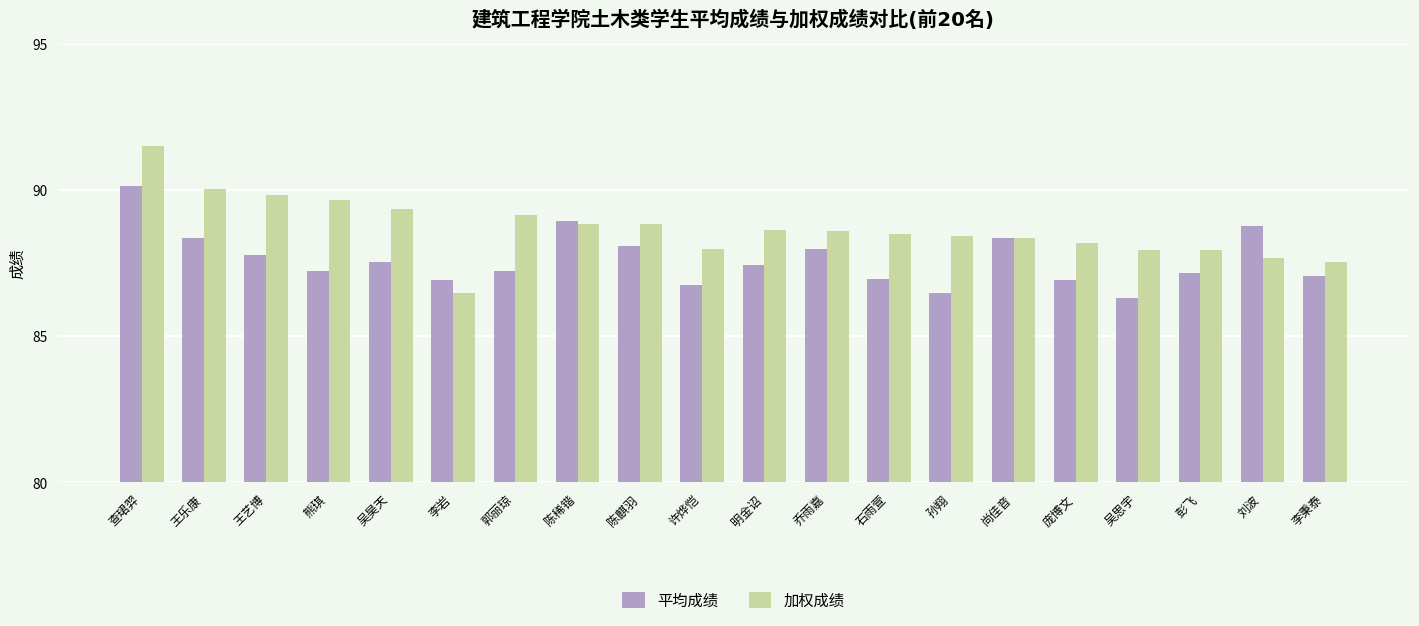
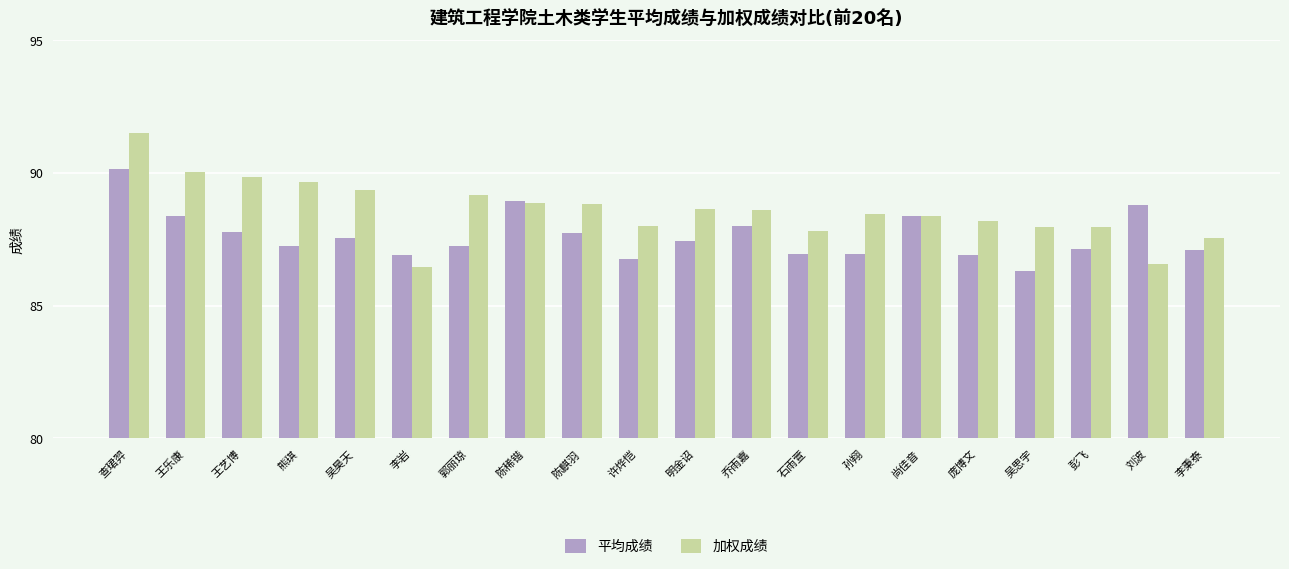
平均成绩, 陈麒羽: 88.1 -> 87.7
加权成绩, 石雨萱: 88.5 -> 87.8
平均成绩, 孙翔: 86.5 -> 86.9
加权成绩, 刘波: 87.7 -> 86.6
